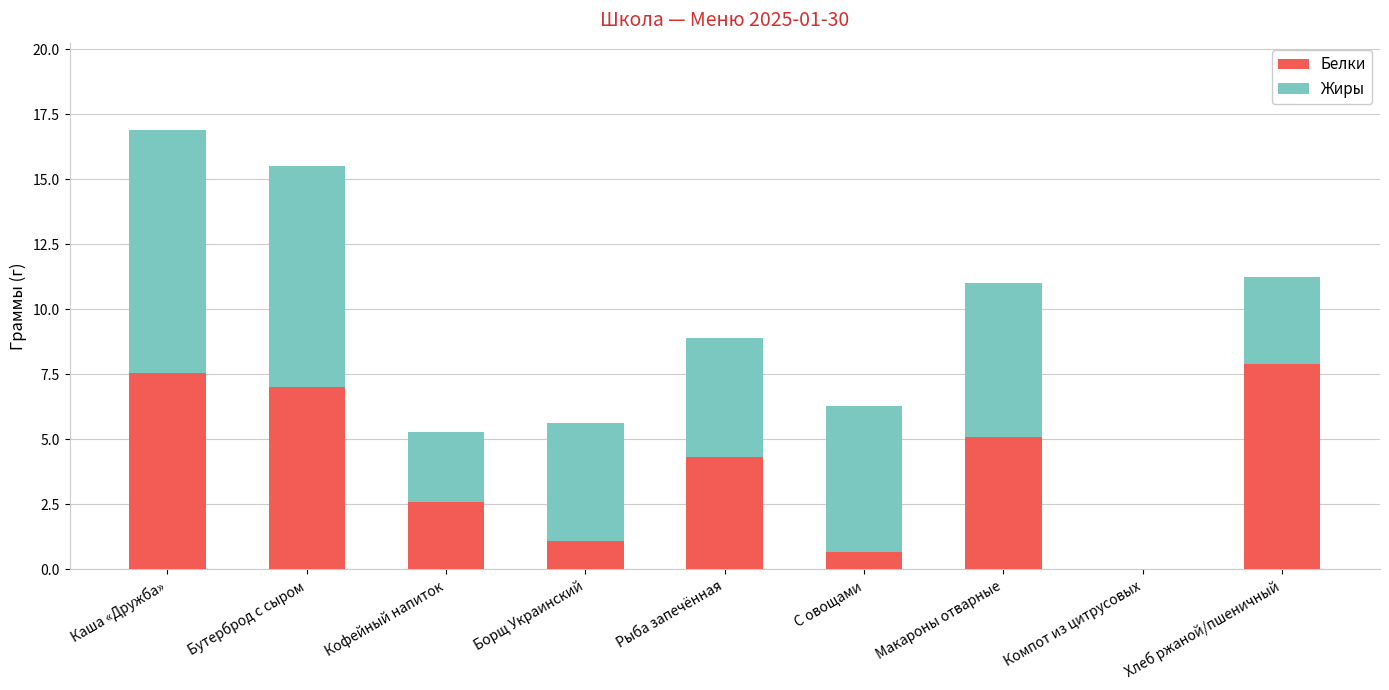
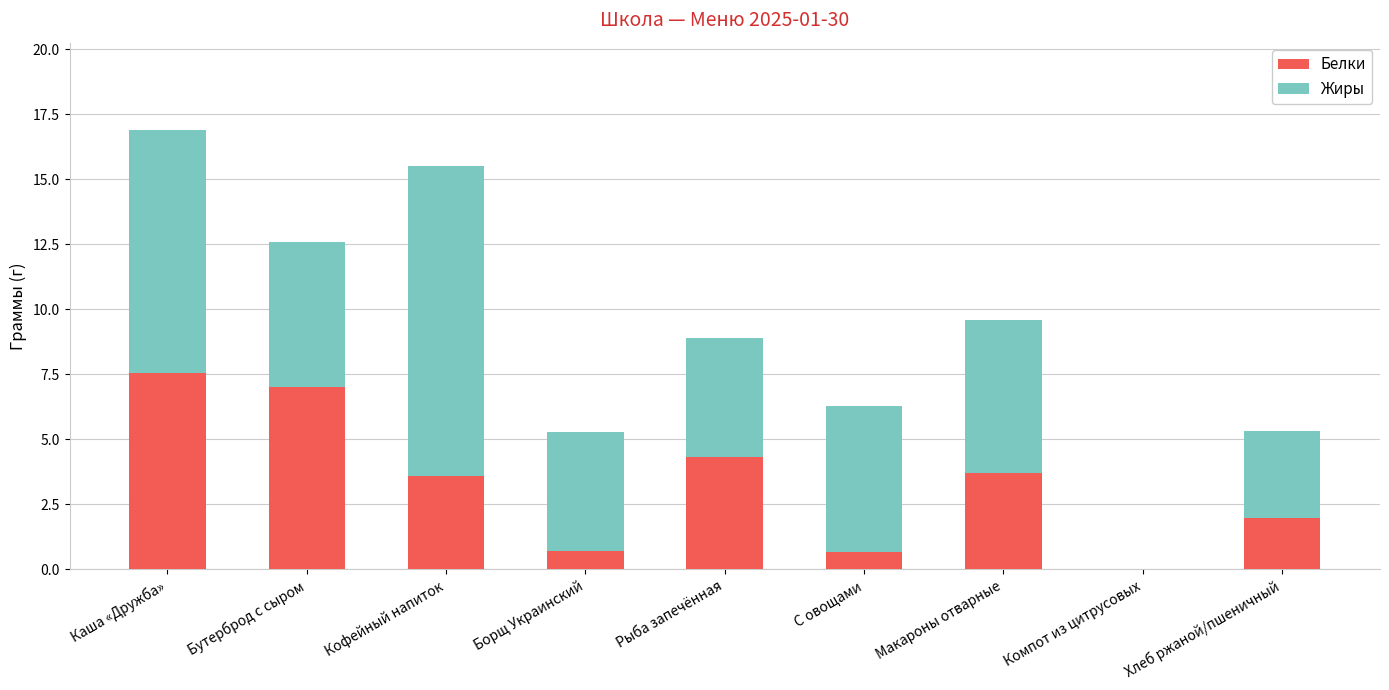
Жиры, Бутерброд с сыром: 8.5 -> 5.6
Белки, Кофейный напиток: 2.6 -> 3.6
Жиры, Кофейный напиток: 2.7 -> 11.9
Белки, Борщ Украинский: 1.1 -> 0.7
Белки, Макароны отварные: 5.1 -> 3.7
Белки, Хлеб ржаной/пшеничный: 7.9 -> 2.0
